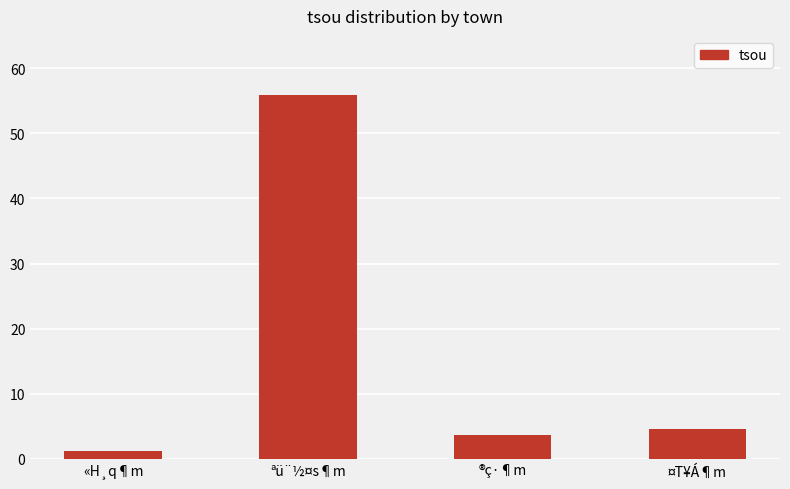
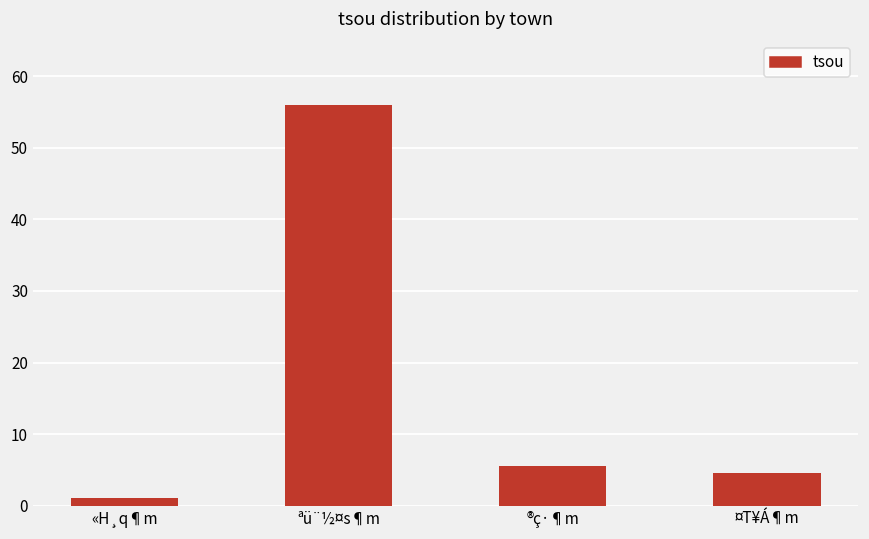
®ç·¶m: 4 -> 5
